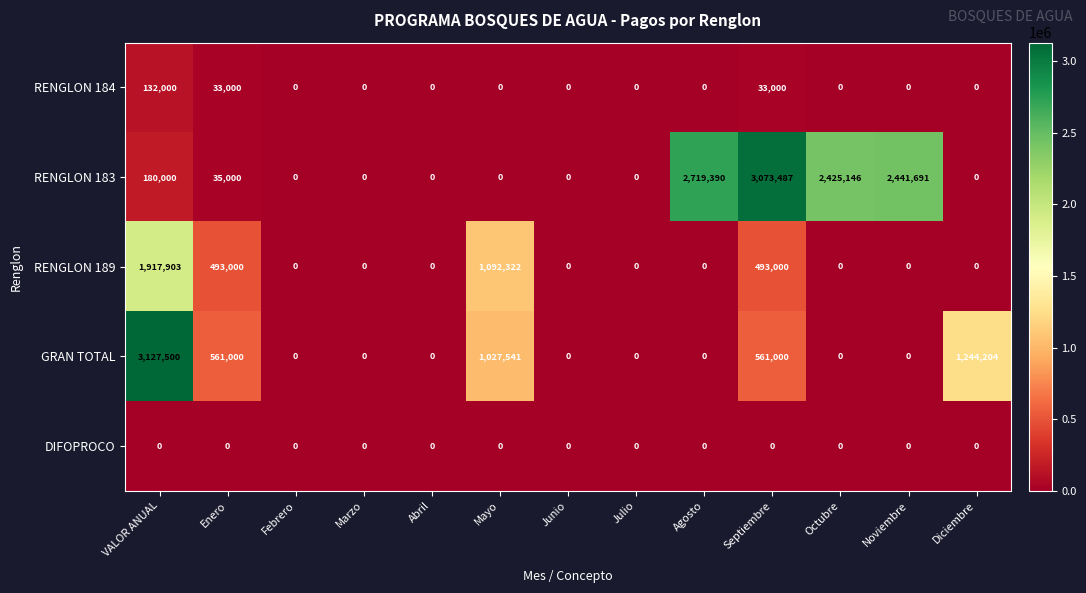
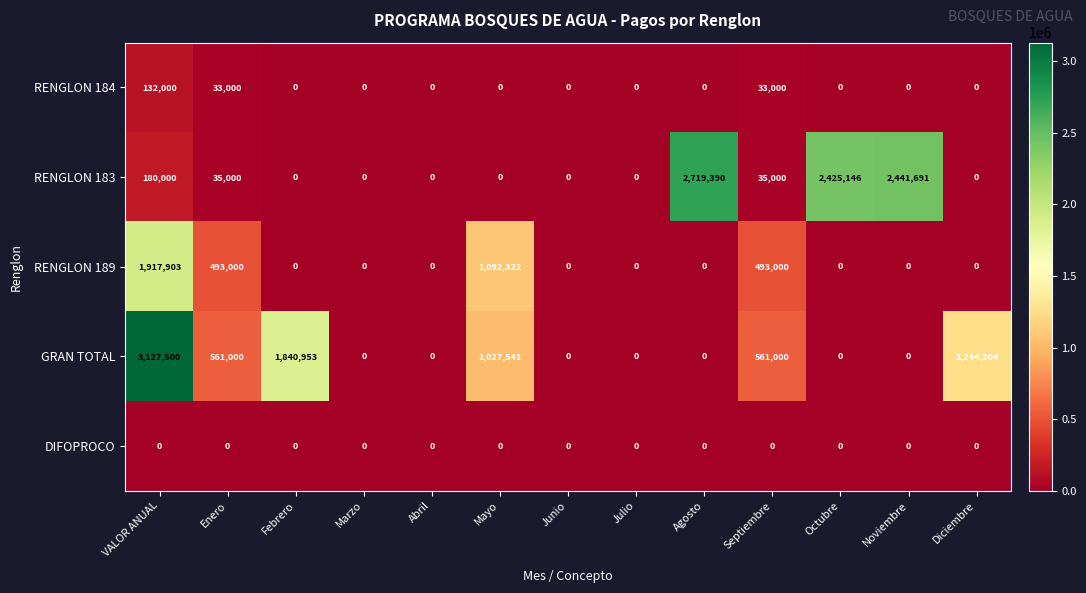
RENGLON 183, Septiembre: 3,073,487 -> 35,000
GRAN TOTAL, Febrero: 0 -> 1,840,953
